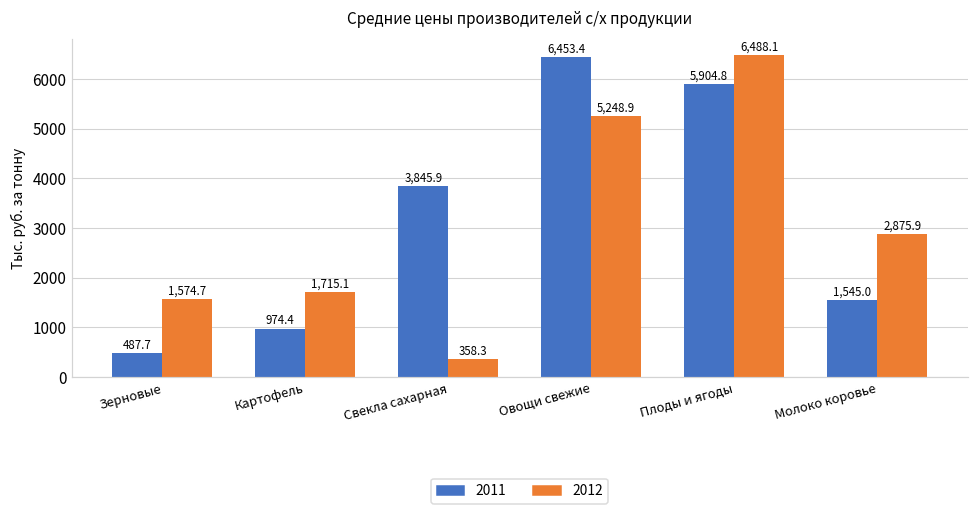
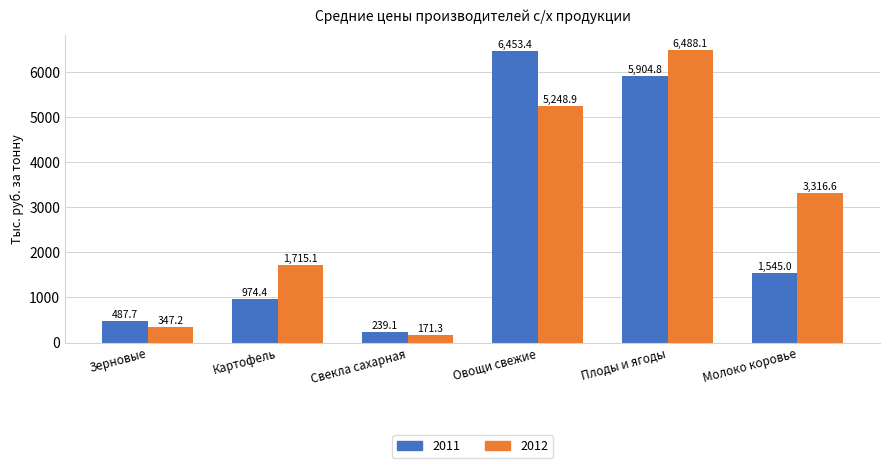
2012, Зерновые: 1,574.7 -> 347.2
2011, Свекла сахарная: 3,845.9 -> 239.1
2012, Свекла сахарная: 358.3 -> 171.3
2012, Молоко коровье: 2,875.9 -> 3,316.6
